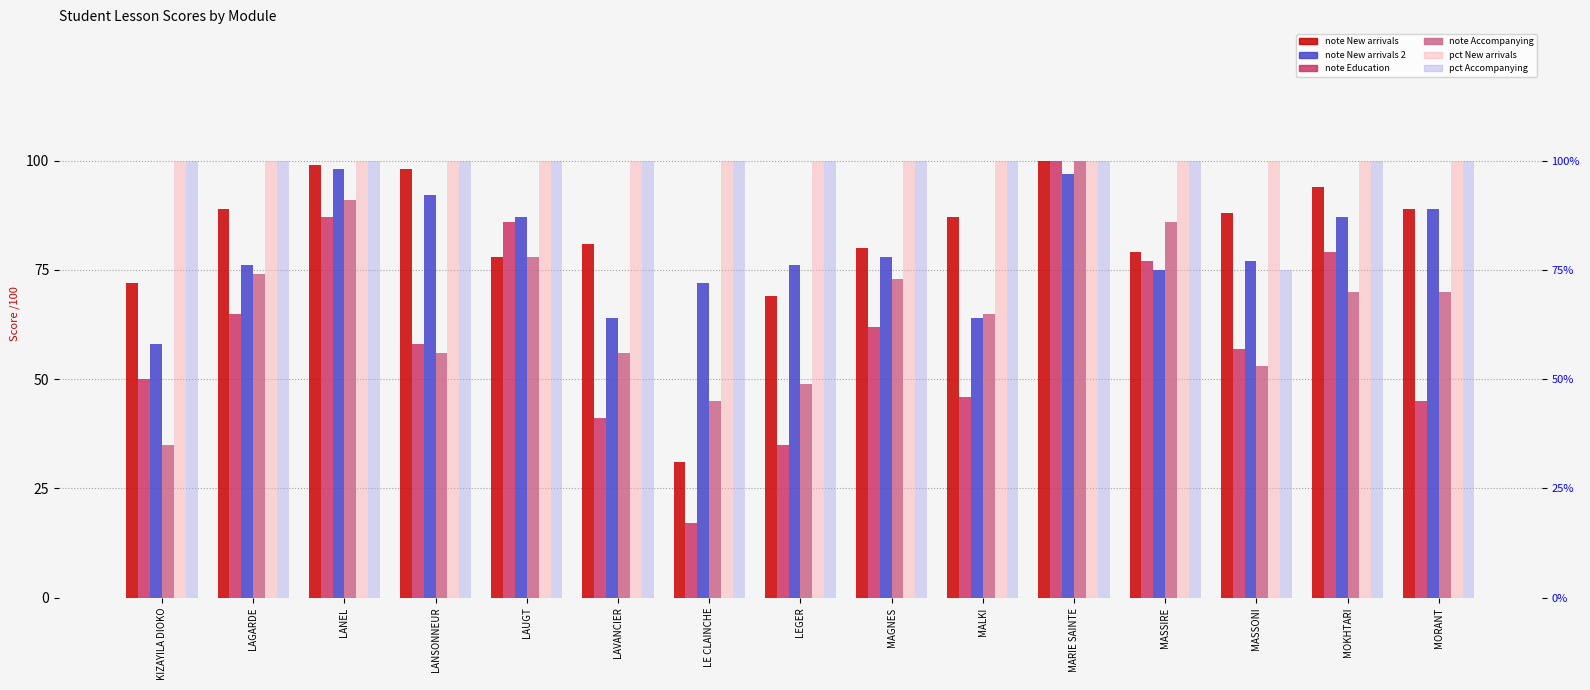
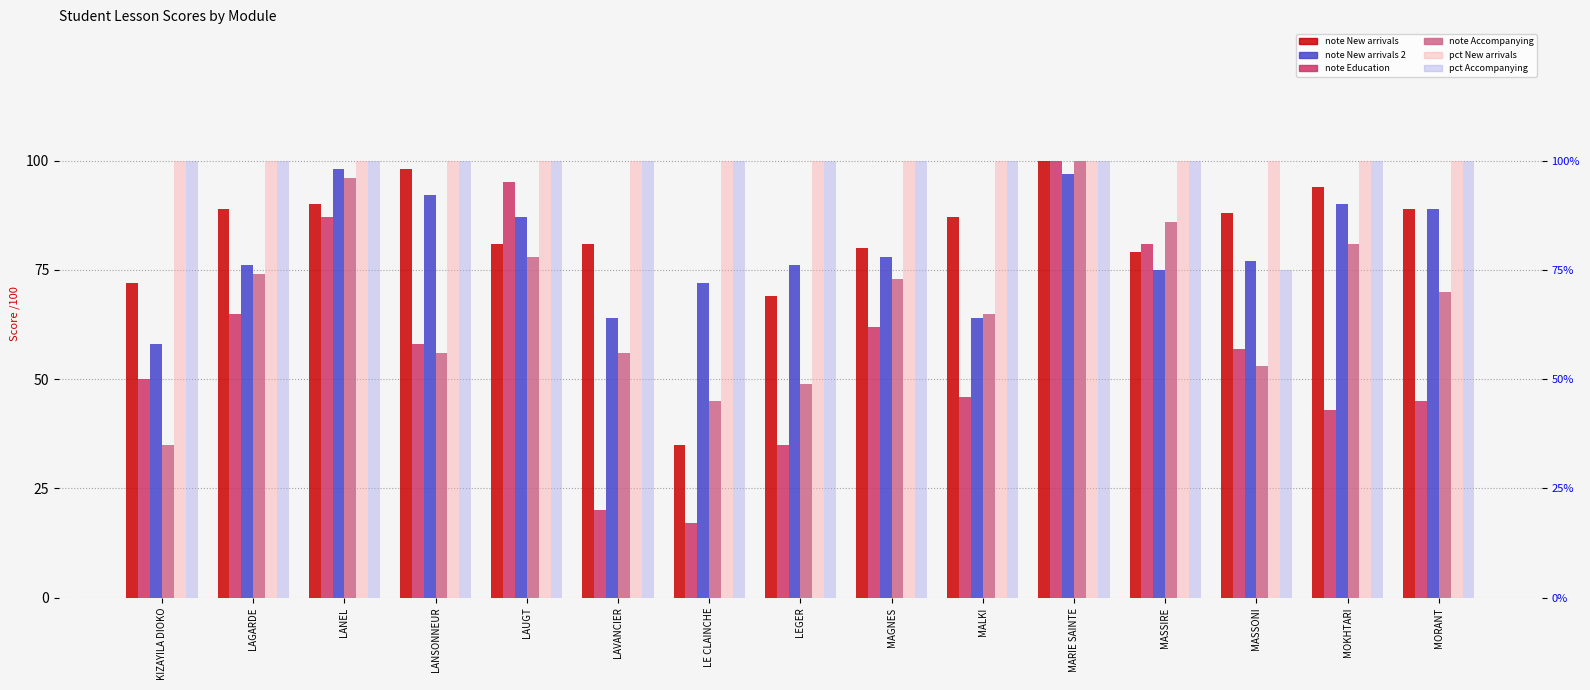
note New arrivals, LANEL: 99 -> 90
note Accompanying, LANEL: 91 -> 96
note New arrivals, LAUGT: 78 -> 81
note Education, LAUGT: 86 -> 95
note Education, LAVANCIER: 41 -> 20
note New arrivals, LE CLAINCHE: 31 -> 35
note Education, MASSIRE: 77 -> 81
note Education, MOKHTARI: 79 -> 43
note New arrivals 2, MOKHTARI: 87 -> 90
note Accompanying, MOKHTARI: 70 -> 81
